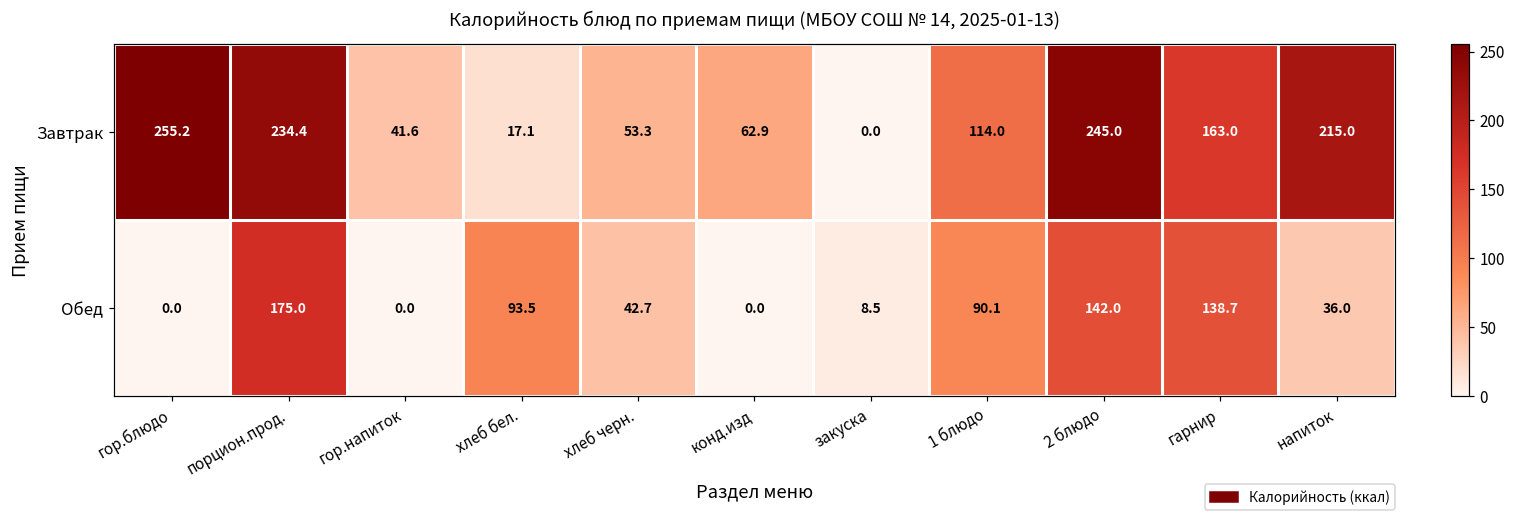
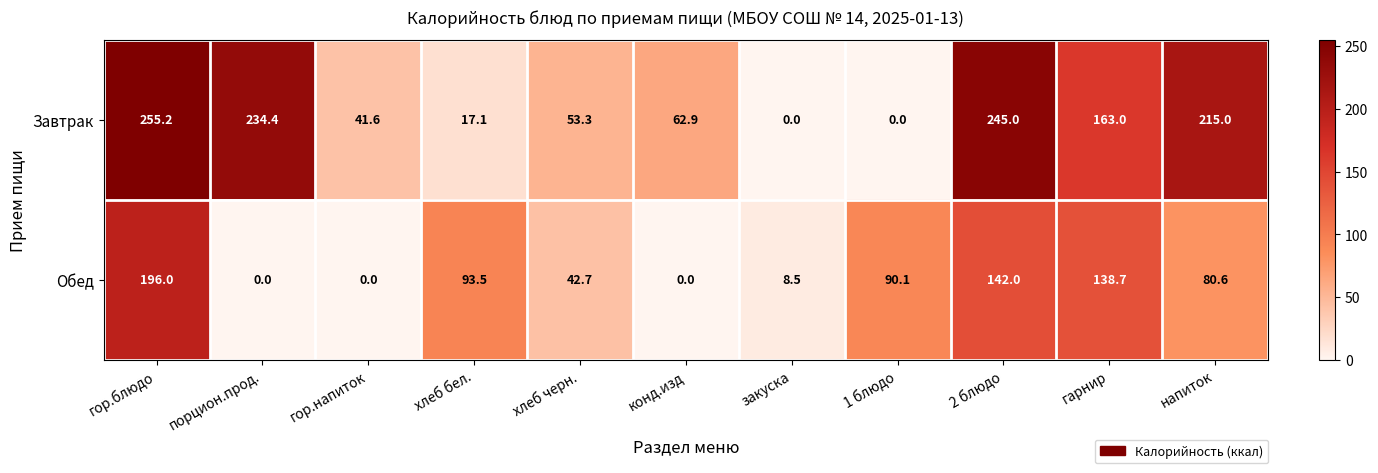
Завтрак, 1 блюдо: 114.0 -> 0.0
Обед, гор.блюдо: 0.0 -> 196.0
Обед, порцион.прод.: 175.0 -> 0.0
Обед, напиток: 36.0 -> 80.6
